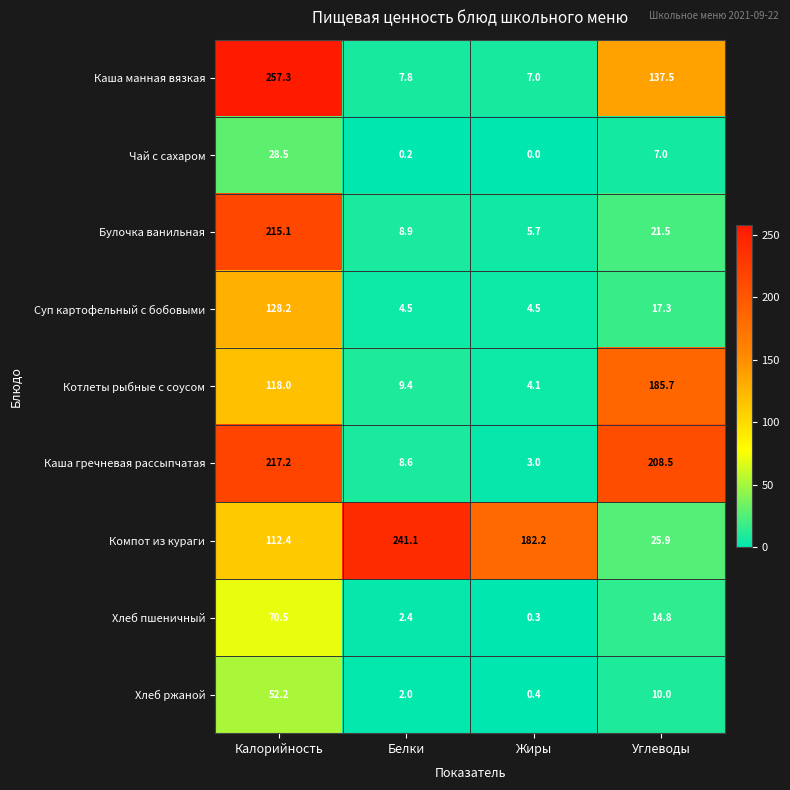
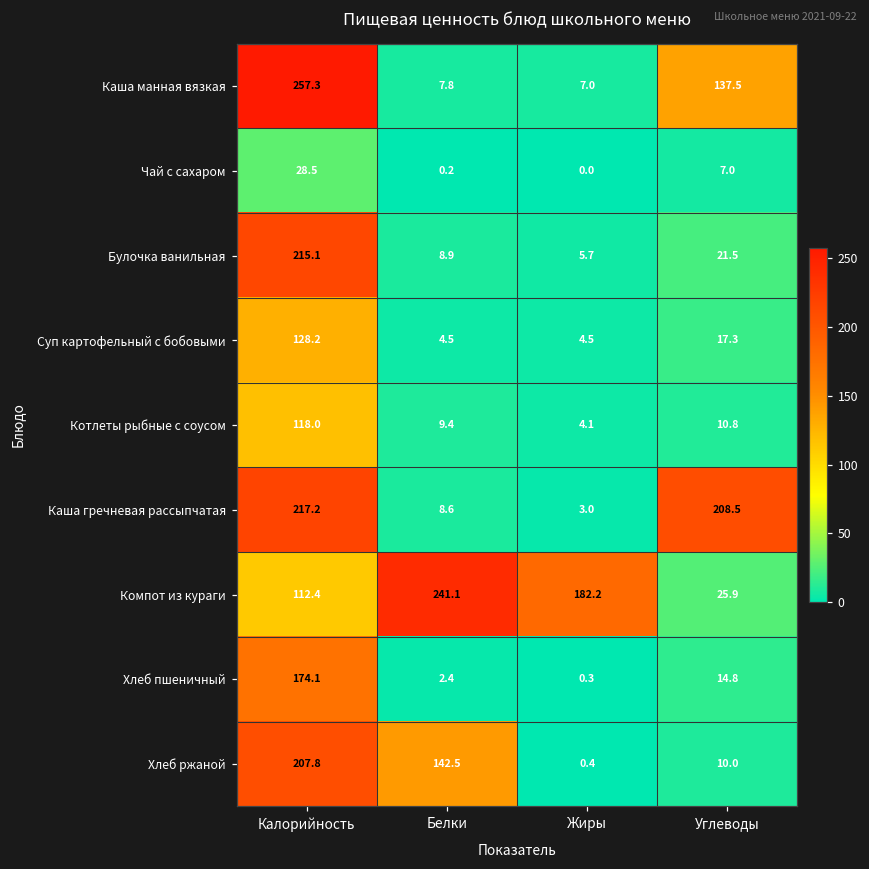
Котлеты рыбные с соусом, Углеводы: 185.7 -> 10.8
Хлеб пшеничный, Калорийность: 70.5 -> 174.1
Хлеб ржаной, Калорийность: 52.2 -> 207.8
Хлеб ржаной, Белки: 2.0 -> 142.5
